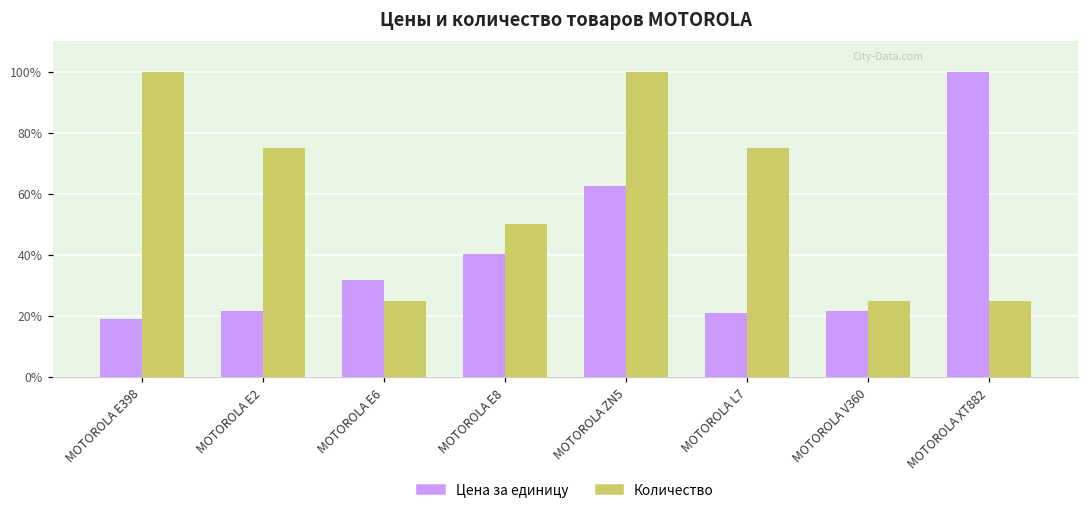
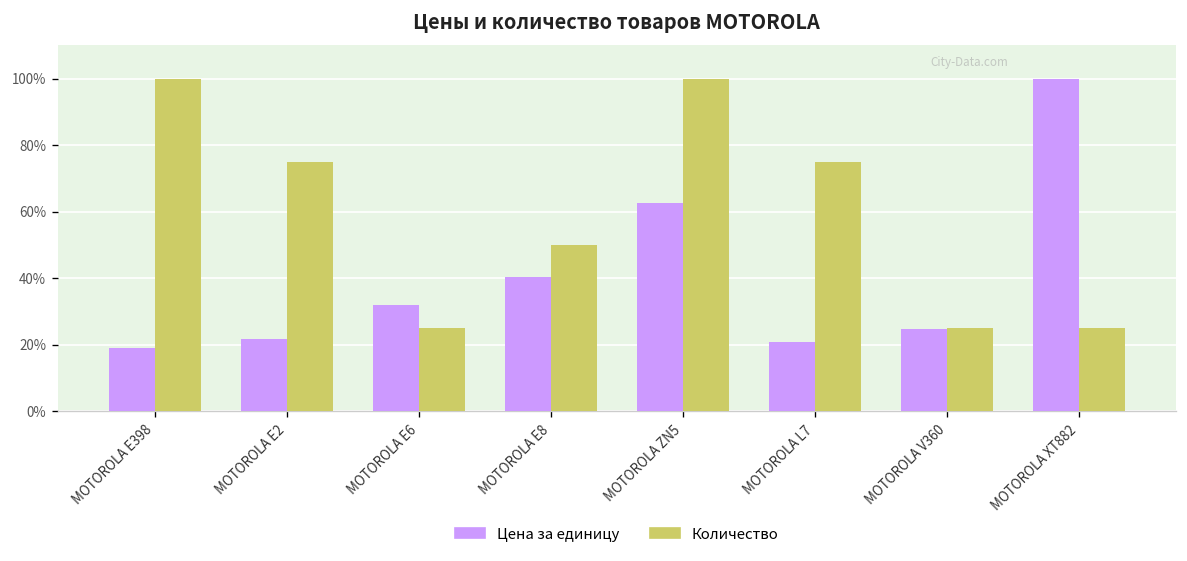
Цена за единицу, MOTOROLA V360: 21% -> 25%
